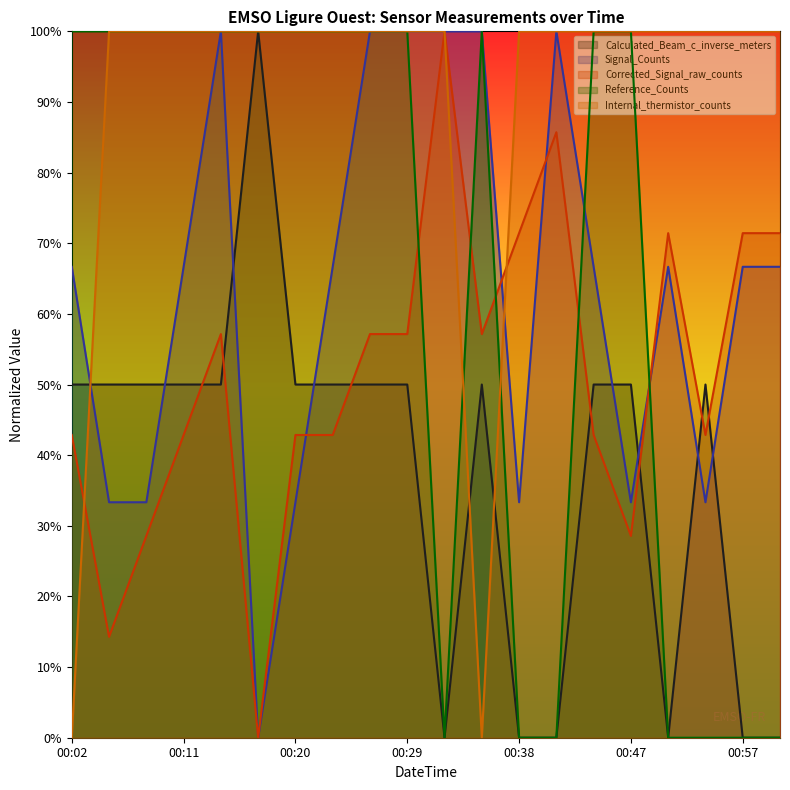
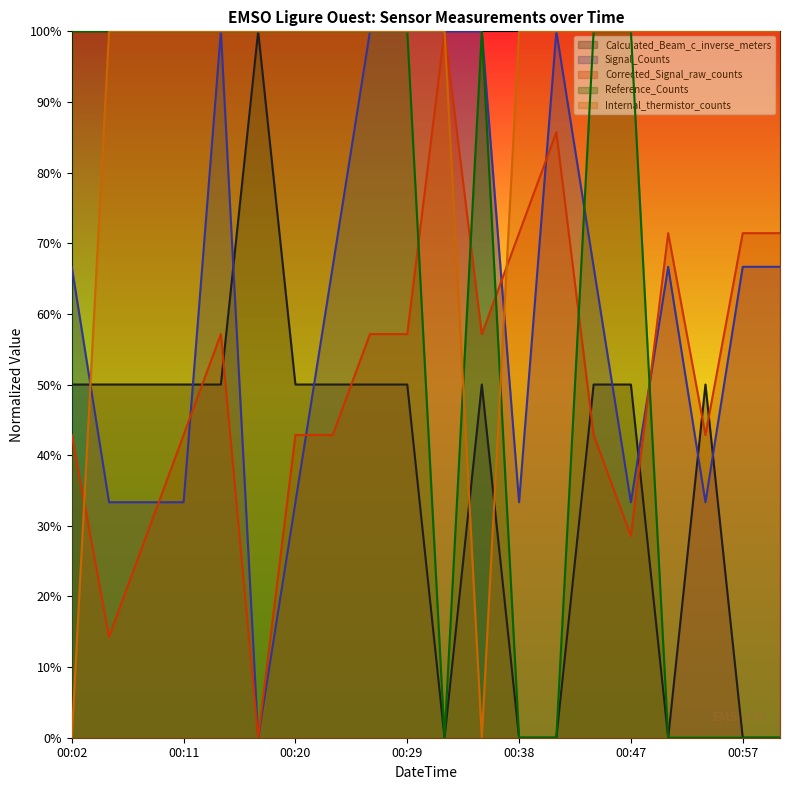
Signal_Counts, 00:11: 67% -> 33%
